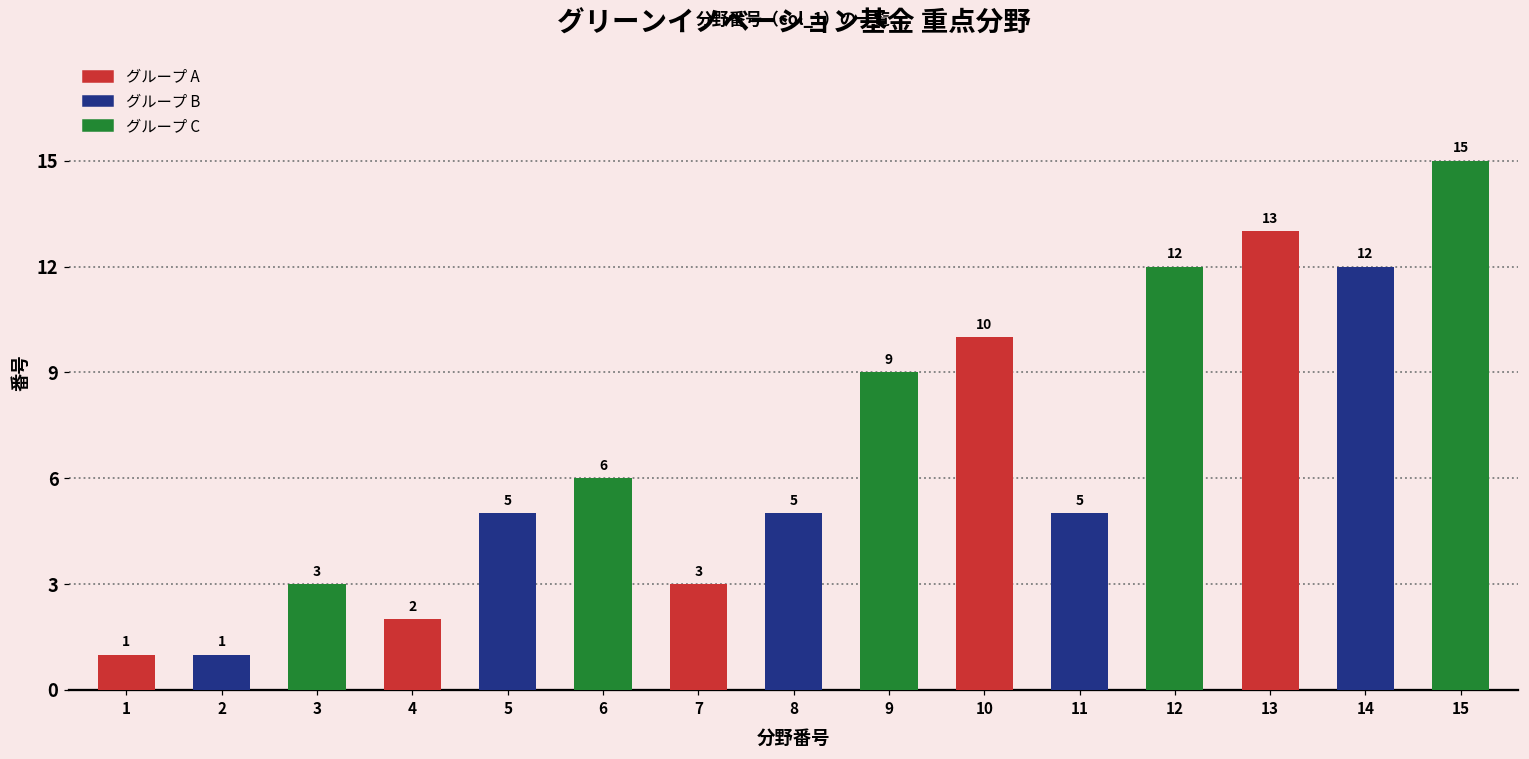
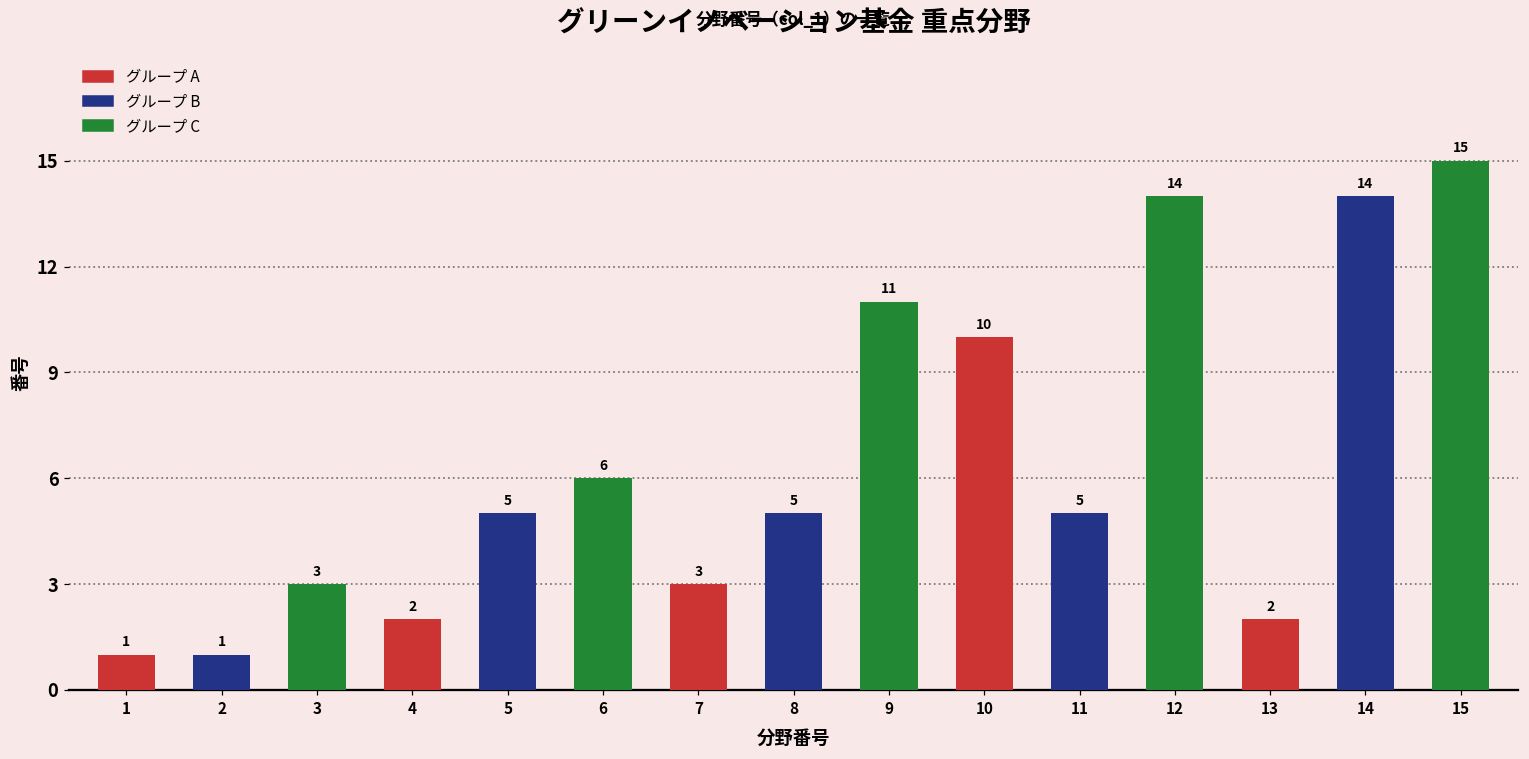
9: 9 -> 11
12: 12 -> 14
13: 13 -> 2
14: 12 -> 14
